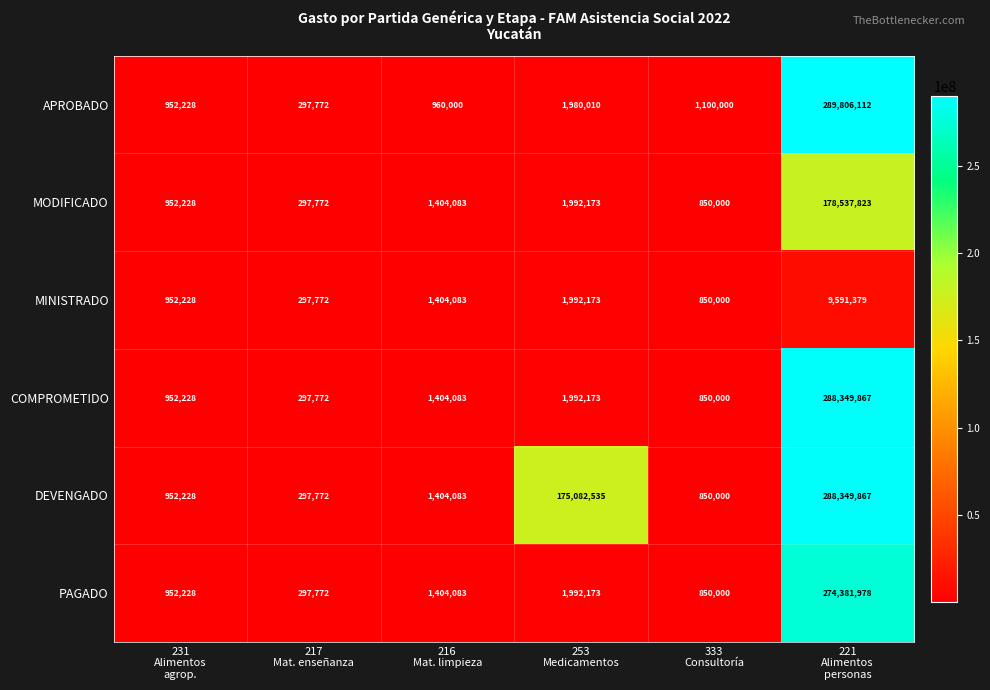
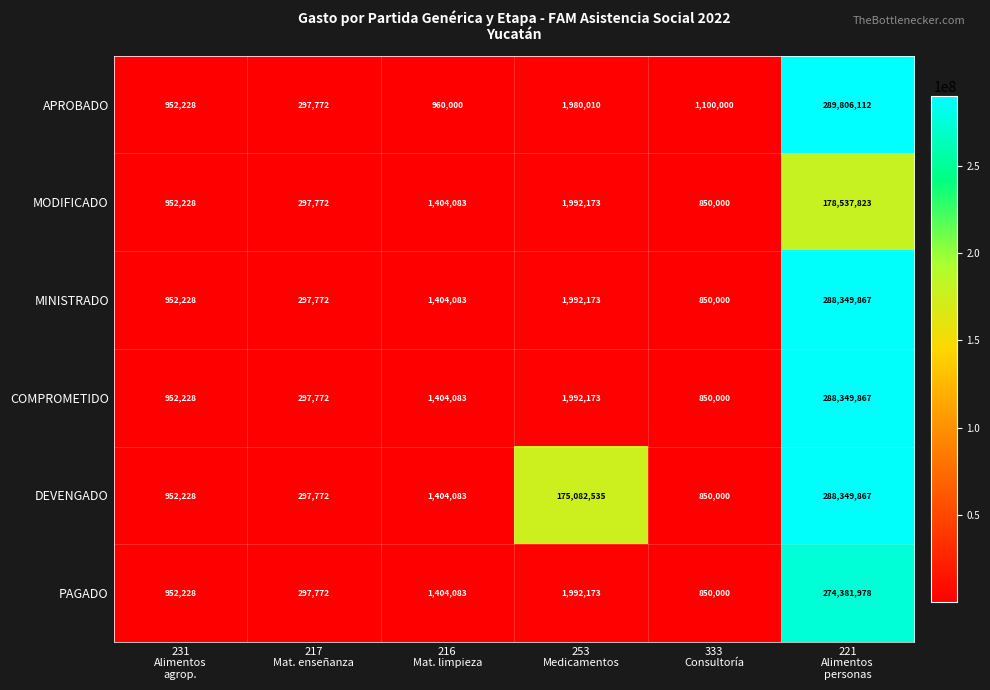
MINISTRADO, 221 Alimentos personas: 9,591,379 -> 288,349,867
